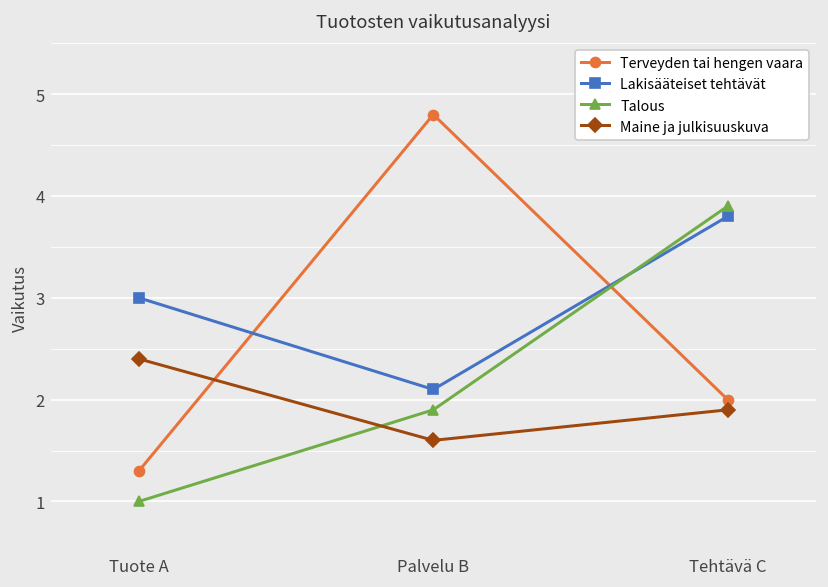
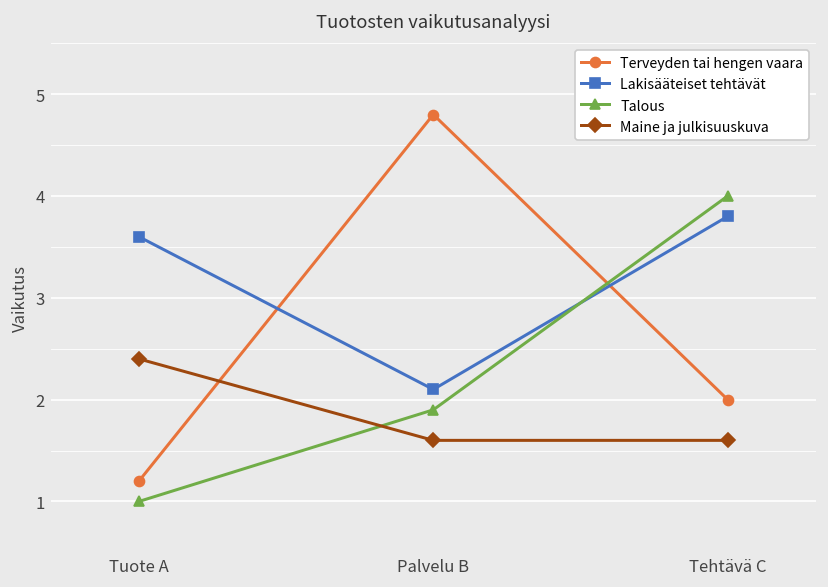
Terveyden tai hengen vaara, Tuote A: 1.3 -> 1.2
Lakisääteiset tehtävät, Tuote A: 3.0 -> 3.6
Talous, Tehtävä C: 3.9 -> 4.0
Maine ja julkisuuskuva, Tehtävä C: 1.9 -> 1.6
